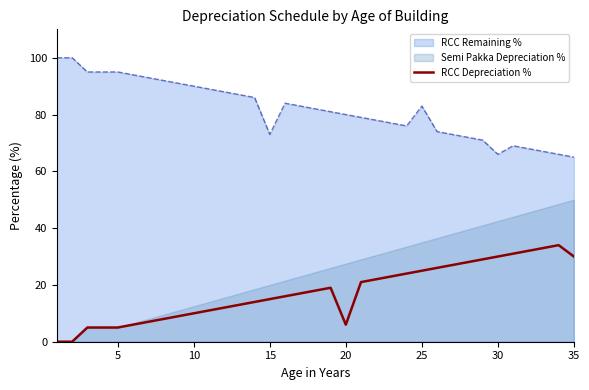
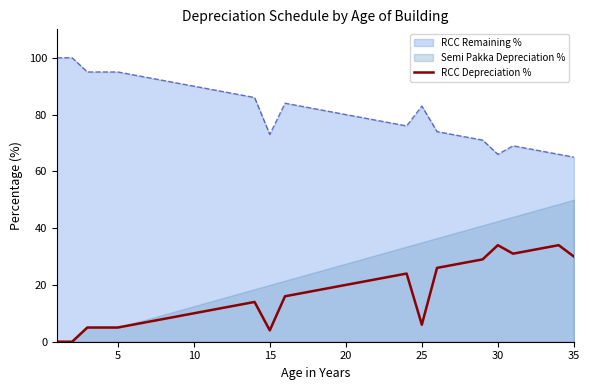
RCC Depreciation %, 15: 15 -> 4
RCC Depreciation %, 20: 6 -> 20
RCC Depreciation %, 25: 25 -> 6
RCC Depreciation %, 30: 30 -> 34
